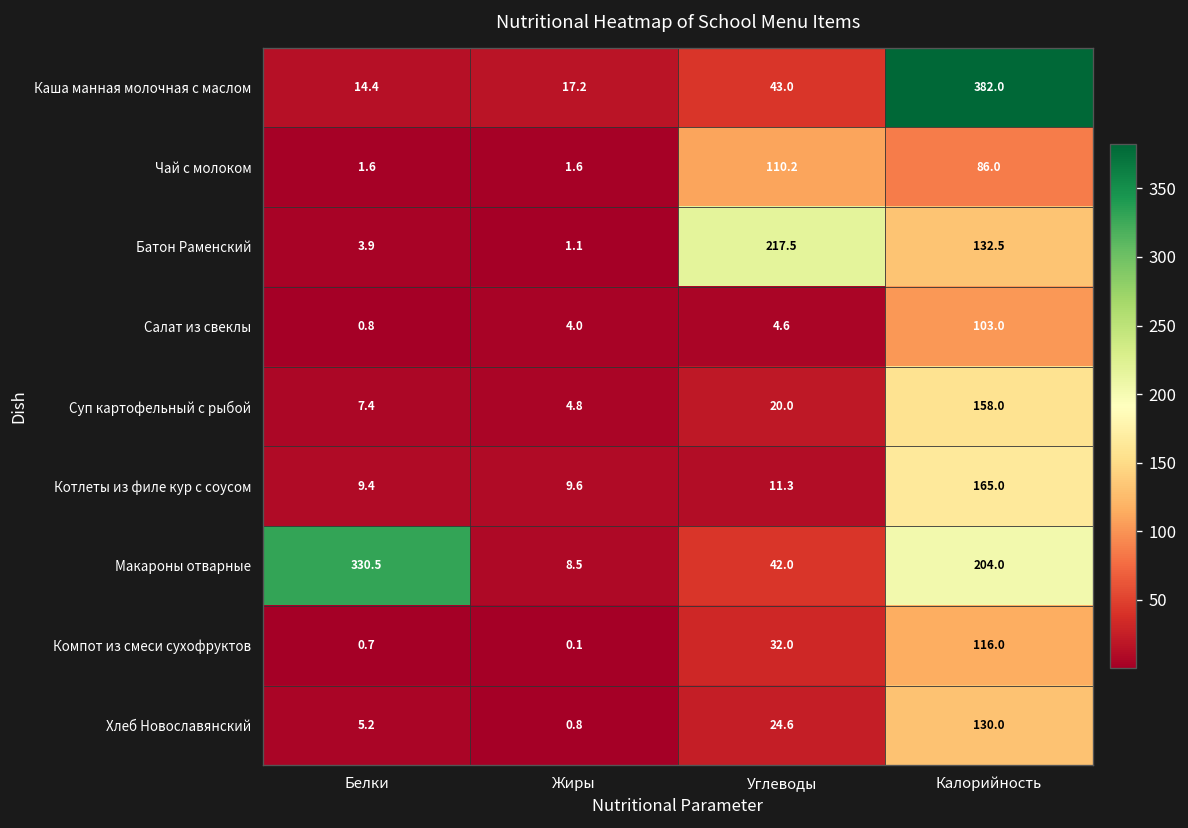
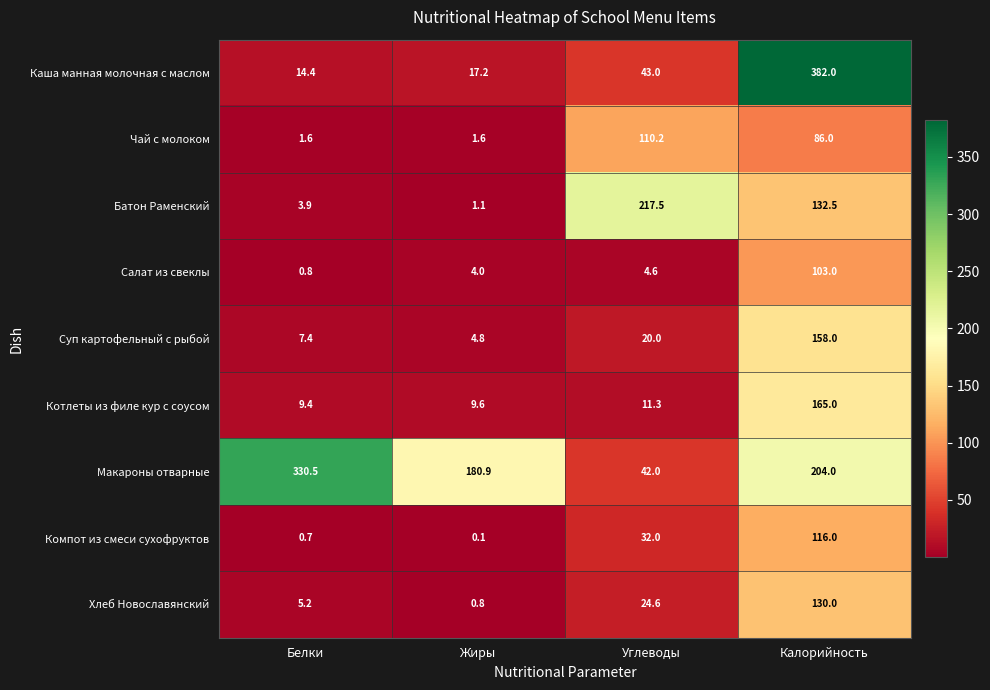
Макароны отварные, Жиры: 8.5 -> 180.9
